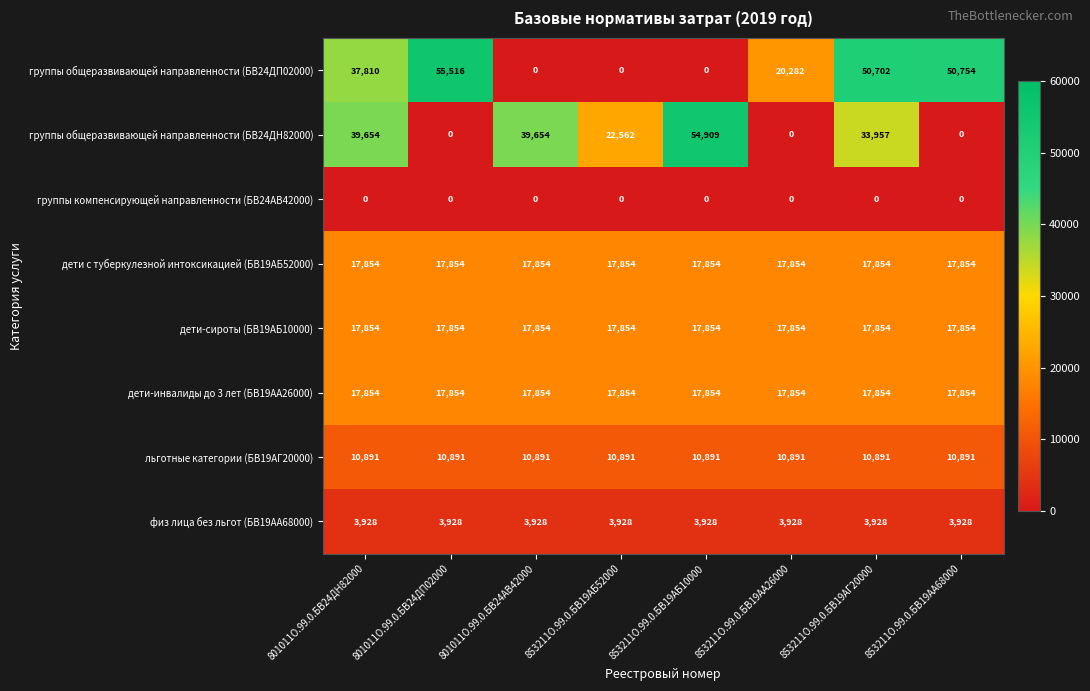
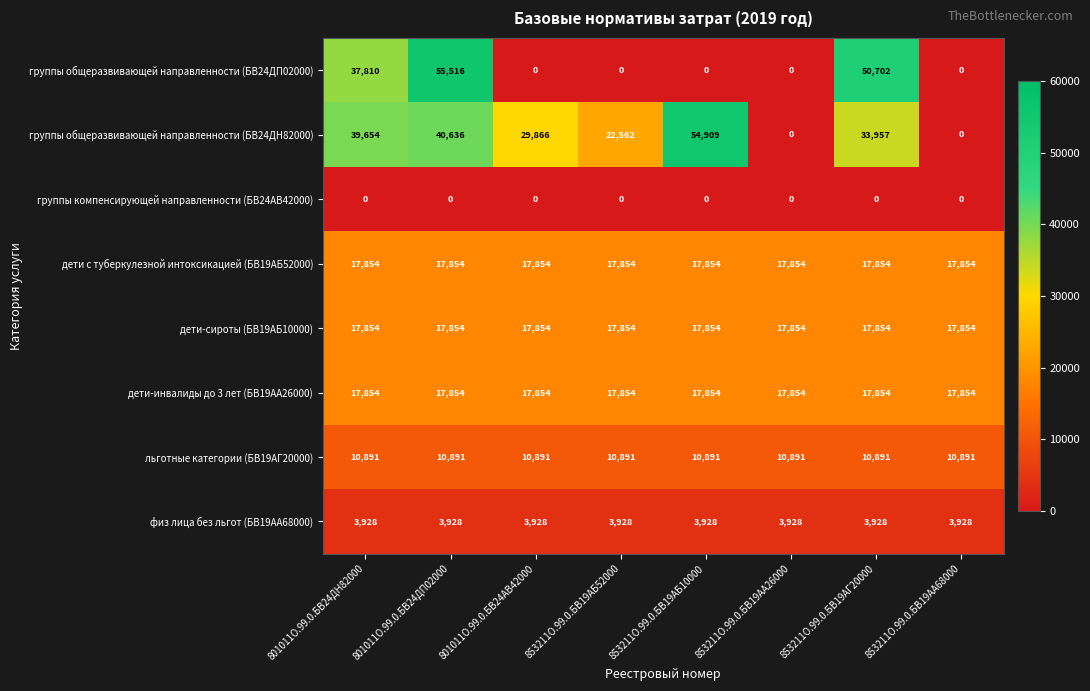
группы общеразвивающей направленности (БВ24ДП02000), 853211О.99.0.БВ19АА26000: 20,282 -> 0
группы общеразвивающей направленности (БВ24ДП02000), 853211О.99.0.БВ19АА68000: 50,754 -> 0
группы общеразвивающей направленности (БВ24ДН82000), 801011О.99.0.БВ24ДП02000: 0 -> 40,636
группы общеразвивающей направленности (БВ24ДН82000), 801011О.99.0.БВ24АВ42000: 39,654 -> 29,866
